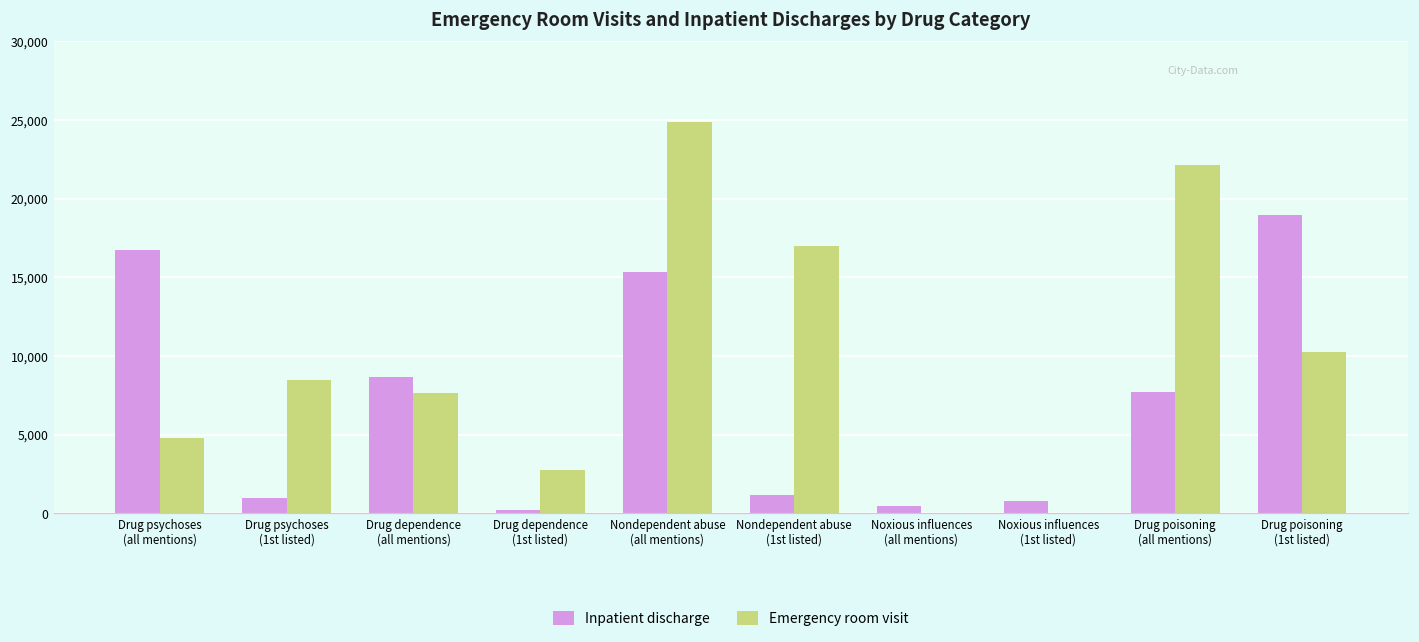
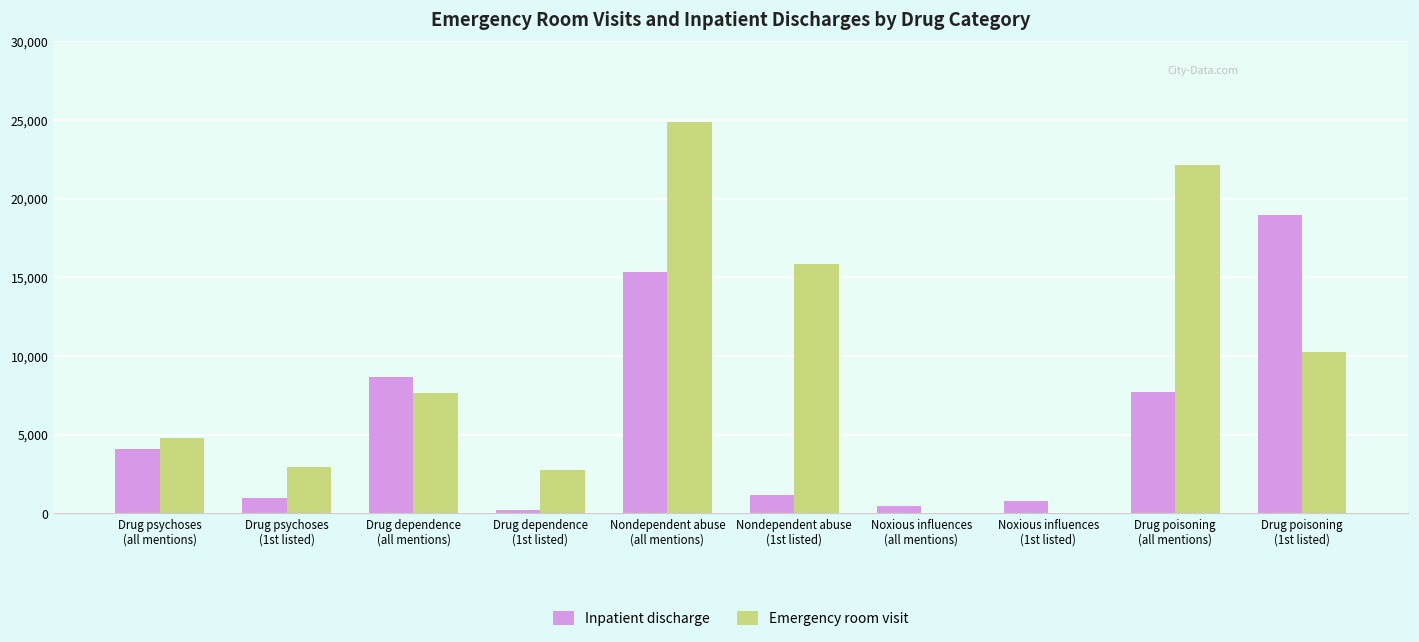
Inpatient discharge, Drug psychoses (all mentions): 16,800 -> 4,100
Emergency room visit, Drug psychoses (1st listed): 8,400 -> 3,000
Emergency room visit, Nondependent abuse (1st listed): 17,000 -> 15,800
